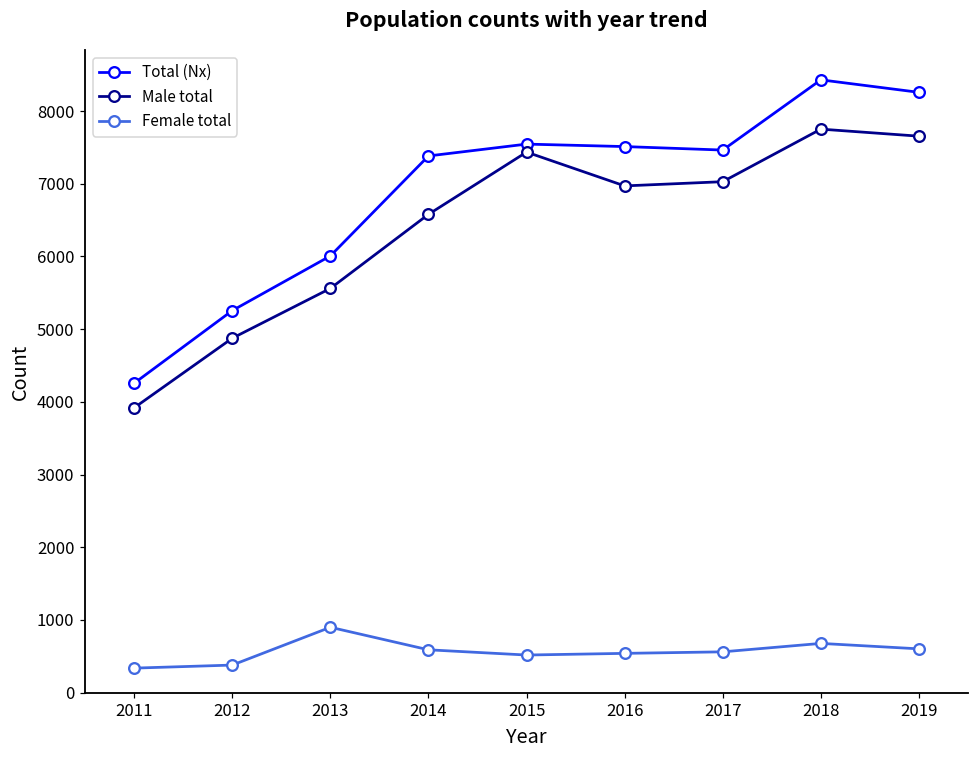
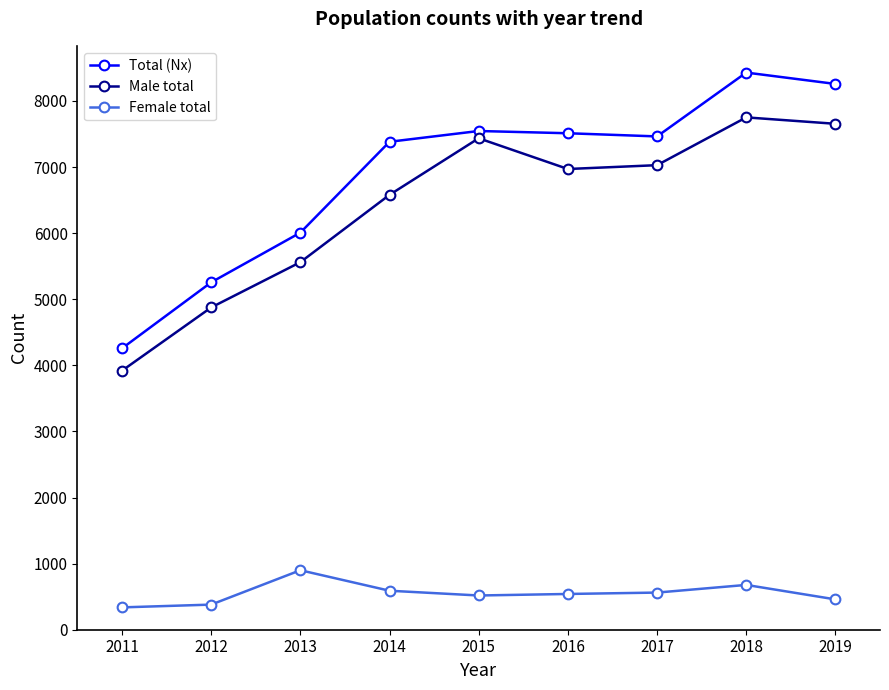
Female total, 2019: 600 -> 500
